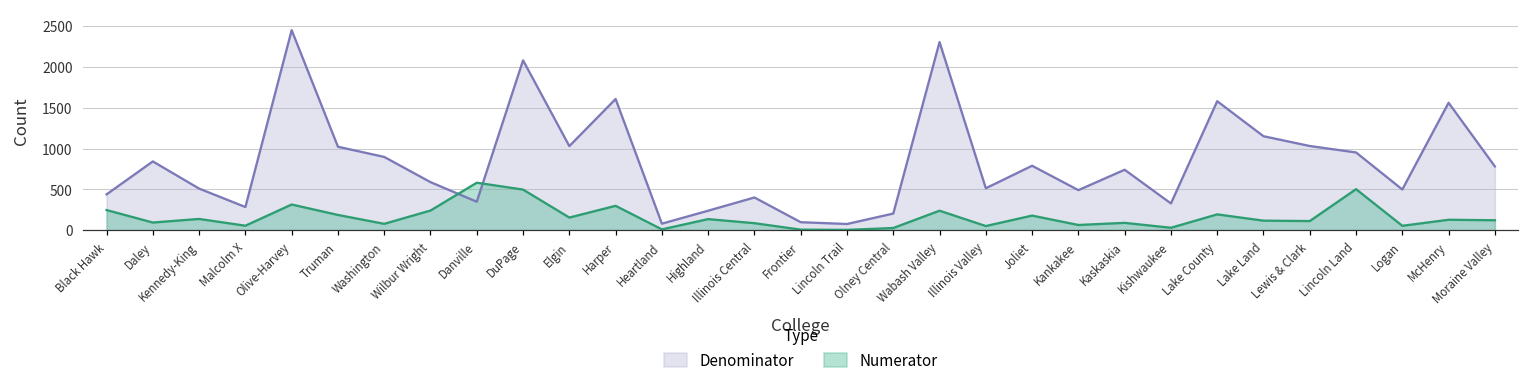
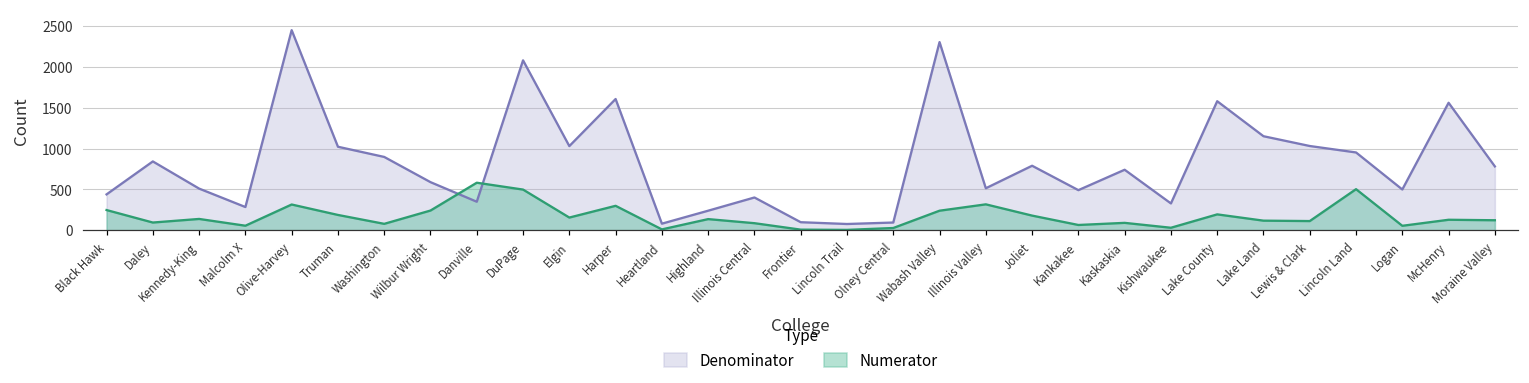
Denominator, Olney Central: 200 -> 100
Numerator, Illinois Valley: 100 -> 300
